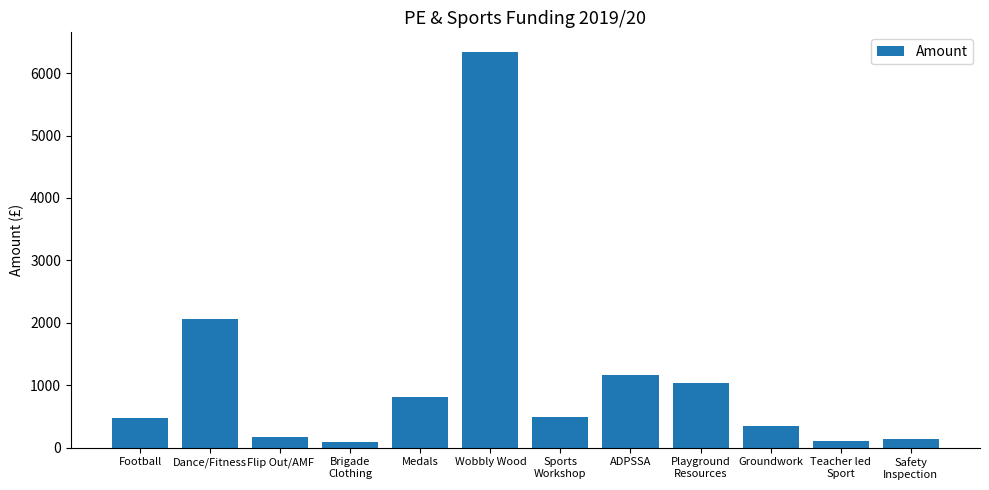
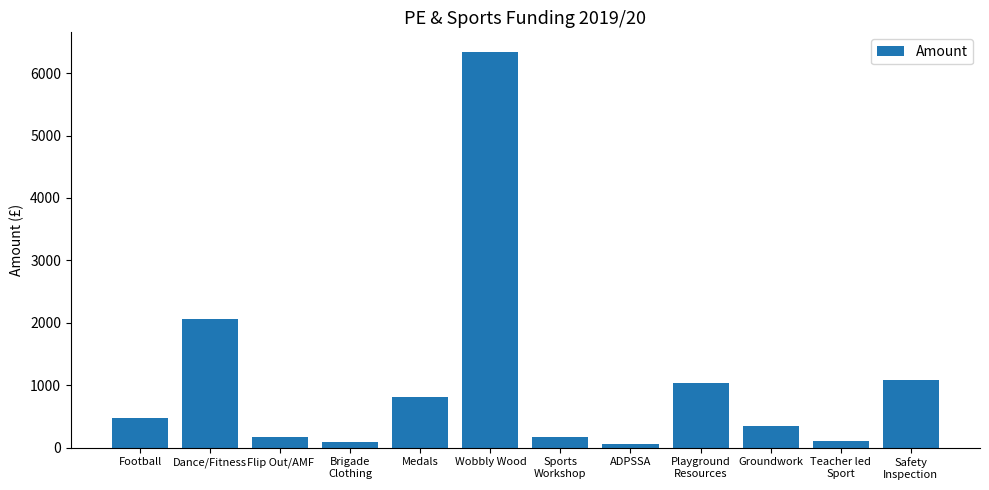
Sports Workshop: 500 -> 200
ADPSSA: 1200 -> 100
Safety Inspection: 100 -> 1100
